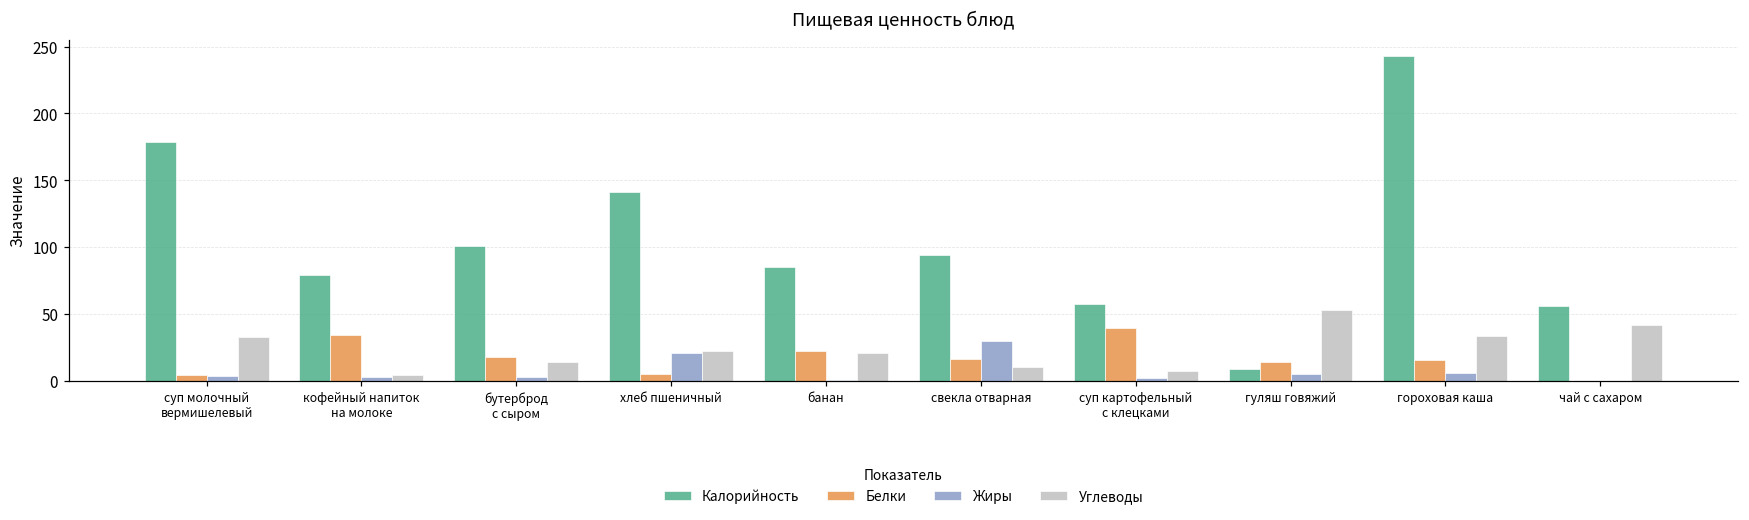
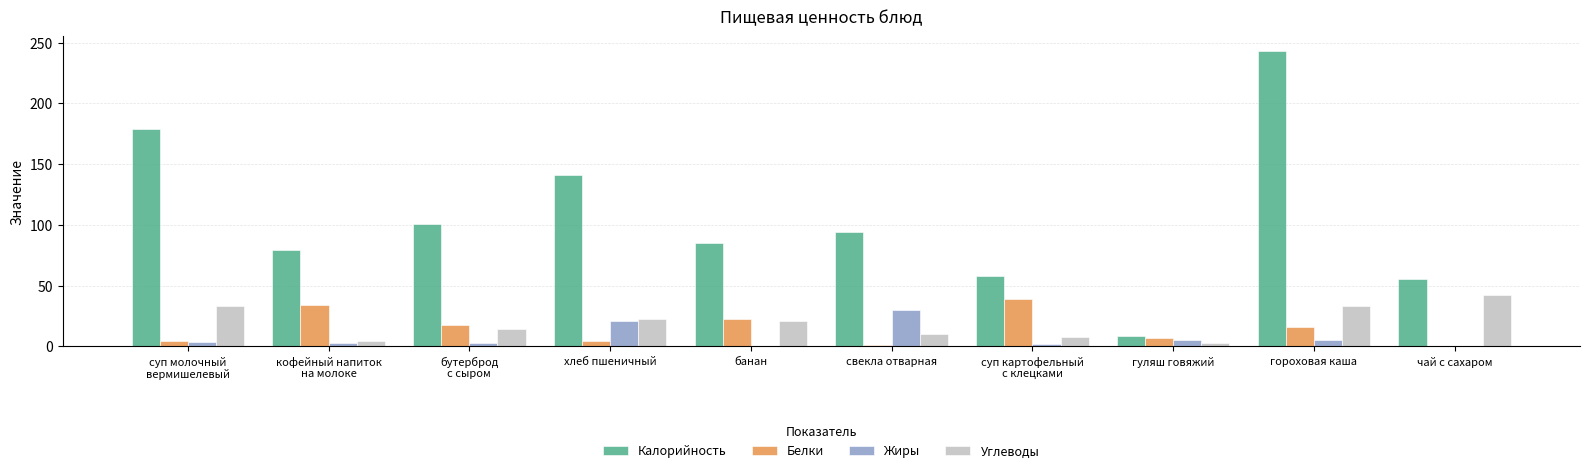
Белки, свекла отварная: 16 -> 1
Белки, гуляш говяжий: 14 -> 7
Углеводы, гуляш говяжий: 53 -> 3
